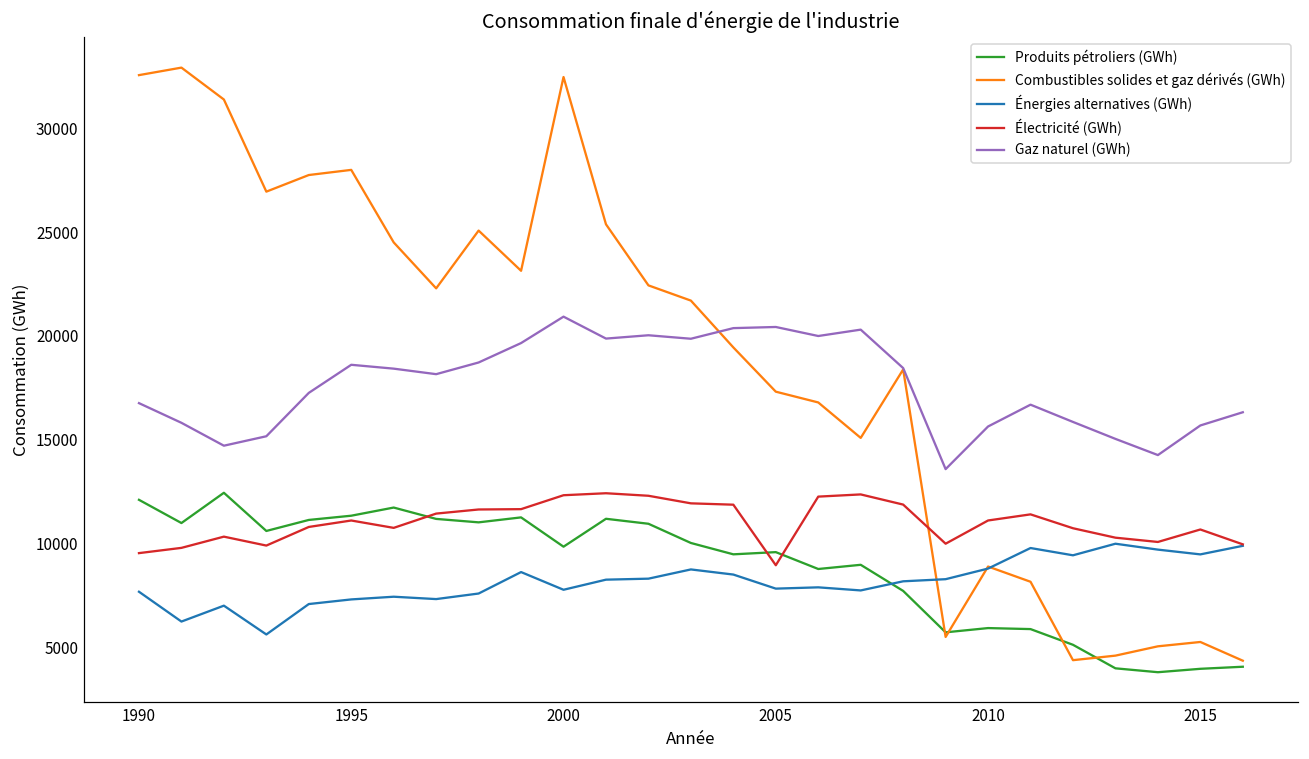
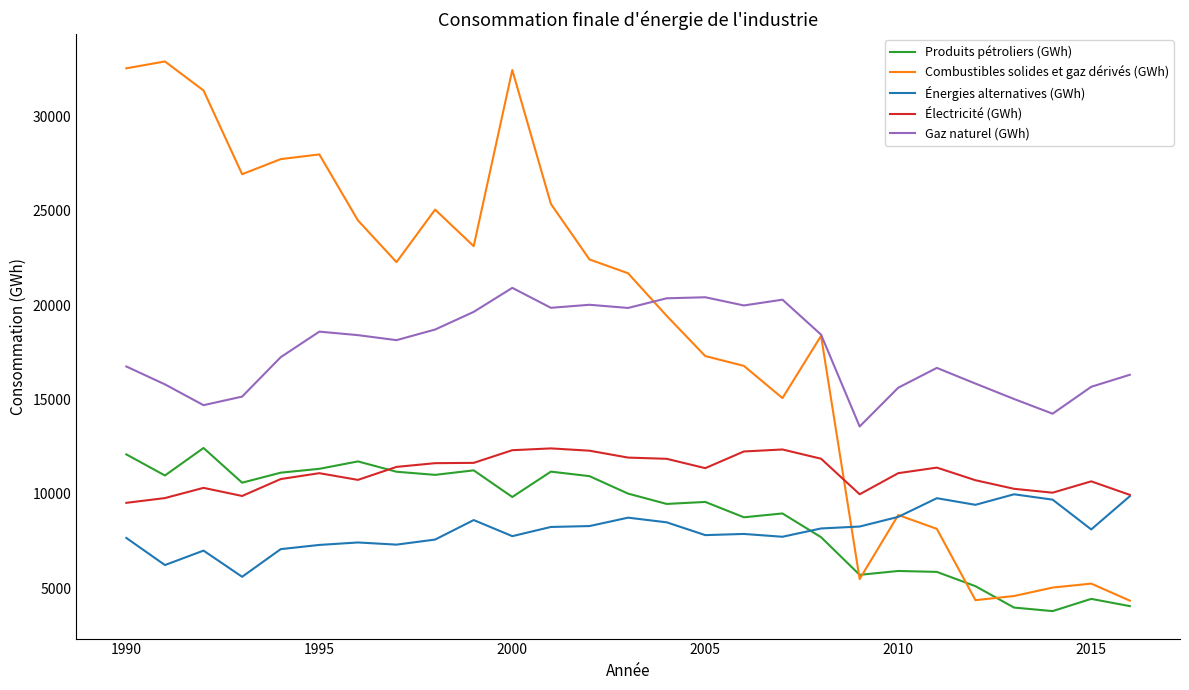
Électricité (GWh), 2005: 8900 -> 11400
Produits pétroliers (GWh), 2015: 4000 -> 4400
Énergies alternatives (GWh), 2015: 9500 -> 8100
